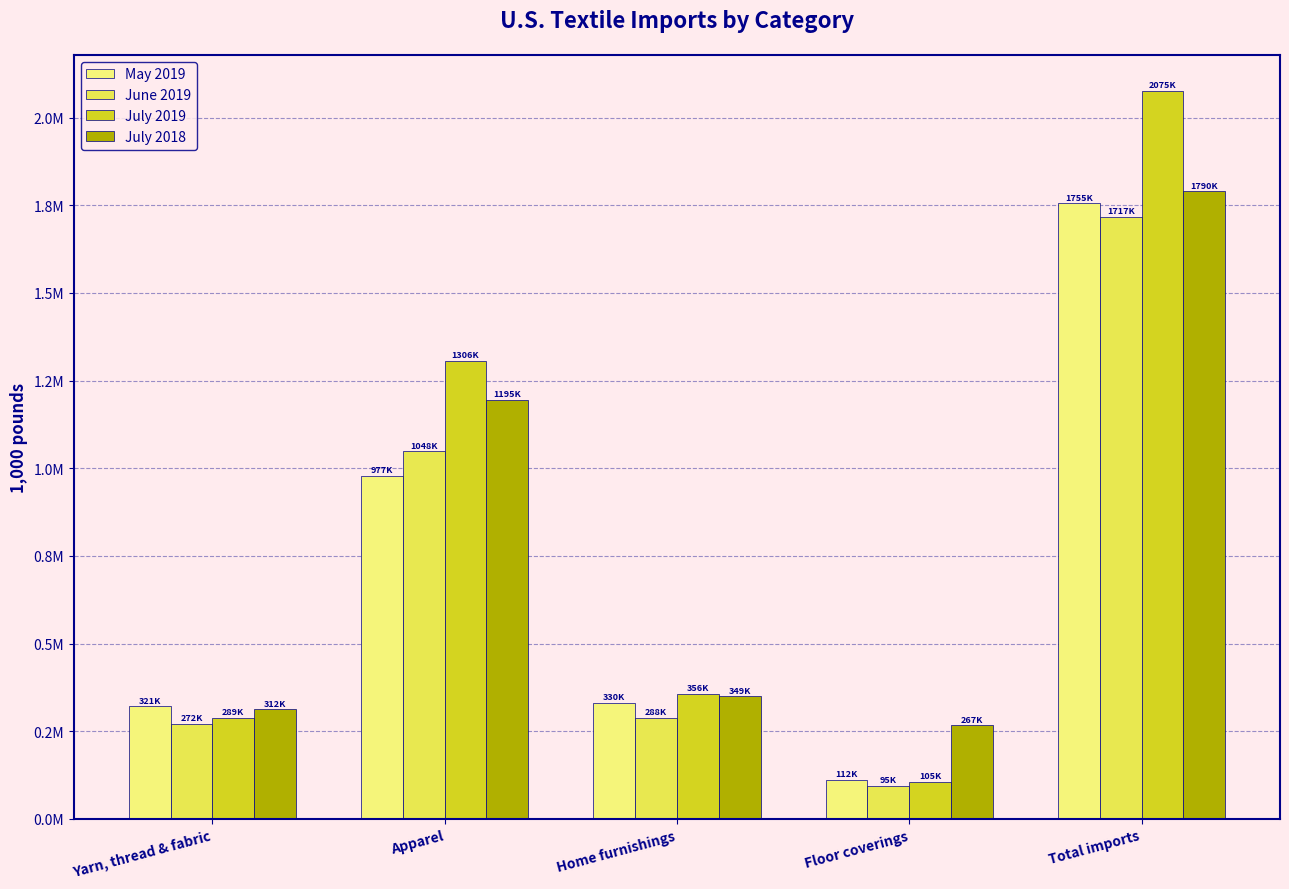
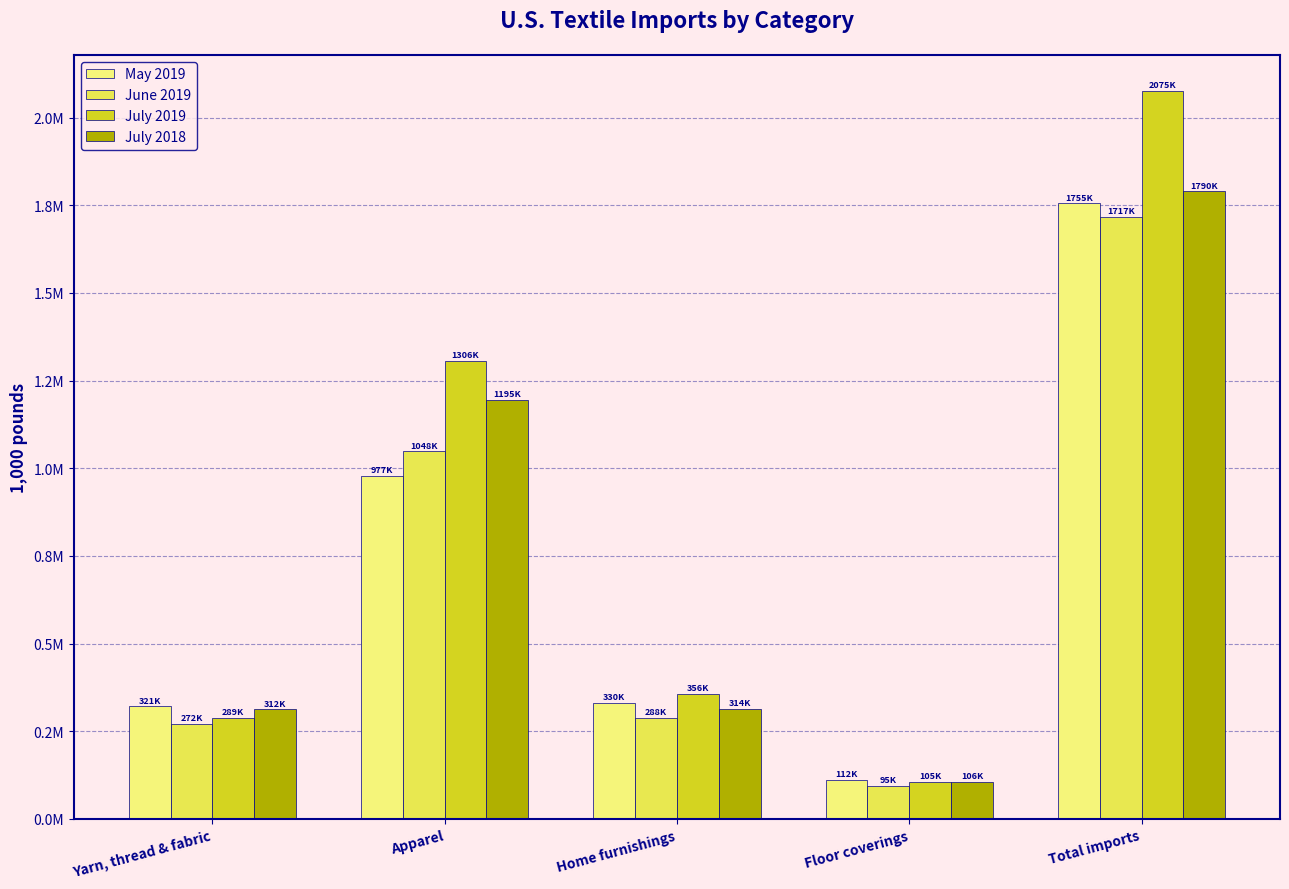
July 2018, Home furnishings: 349K -> 314K
July 2018, Floor coverings: 267K -> 106K
